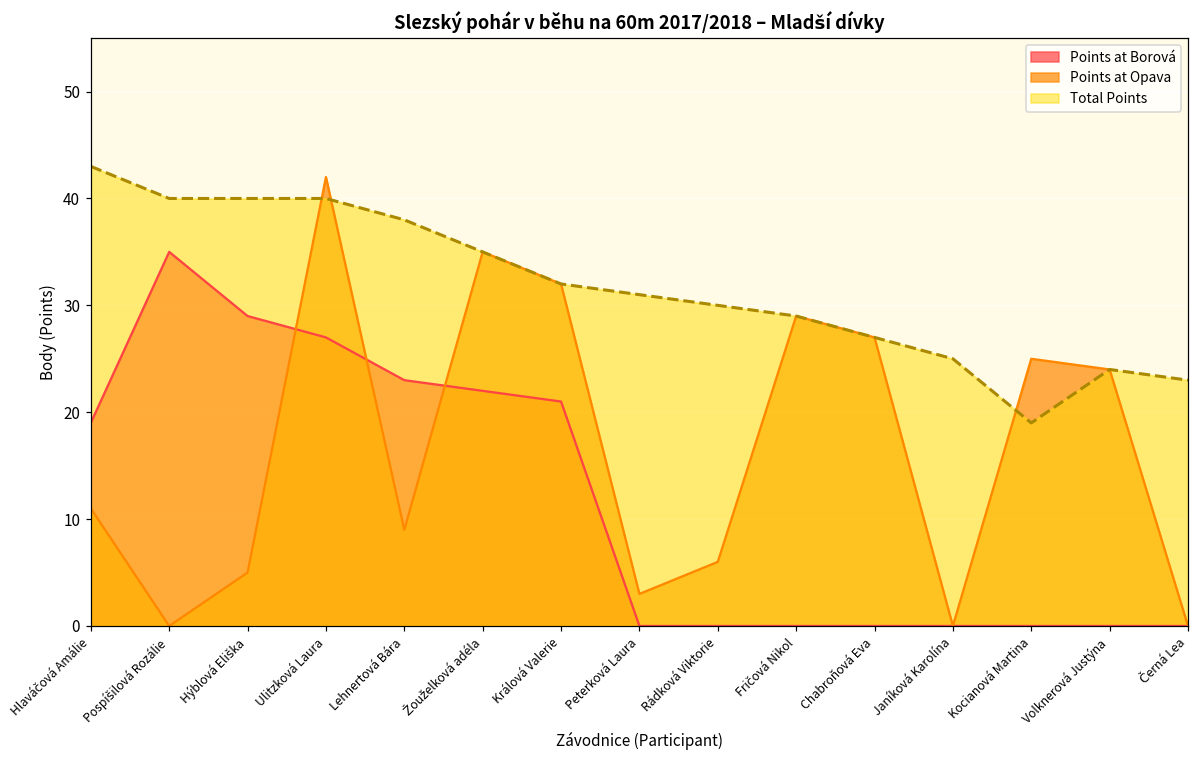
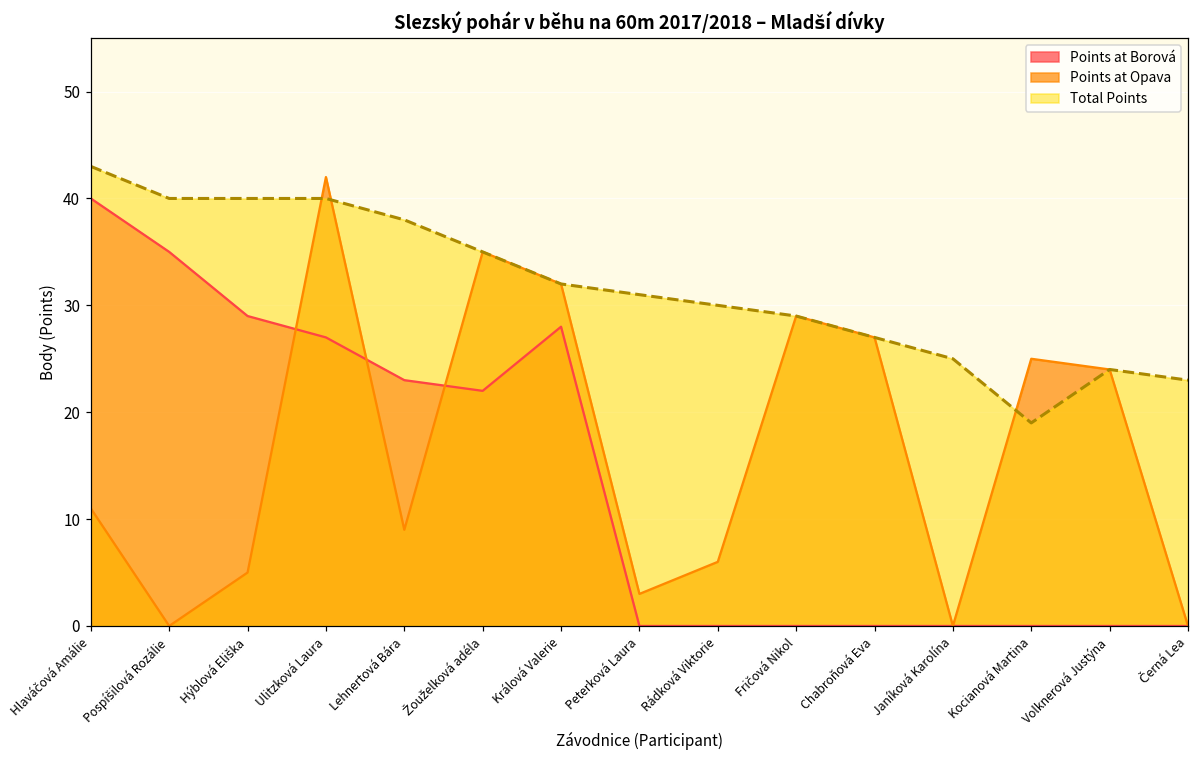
Points at Borová, Hlaváčová Amálie: 19 -> 40
Points at Borová, Králová Valerie: 21 -> 28
